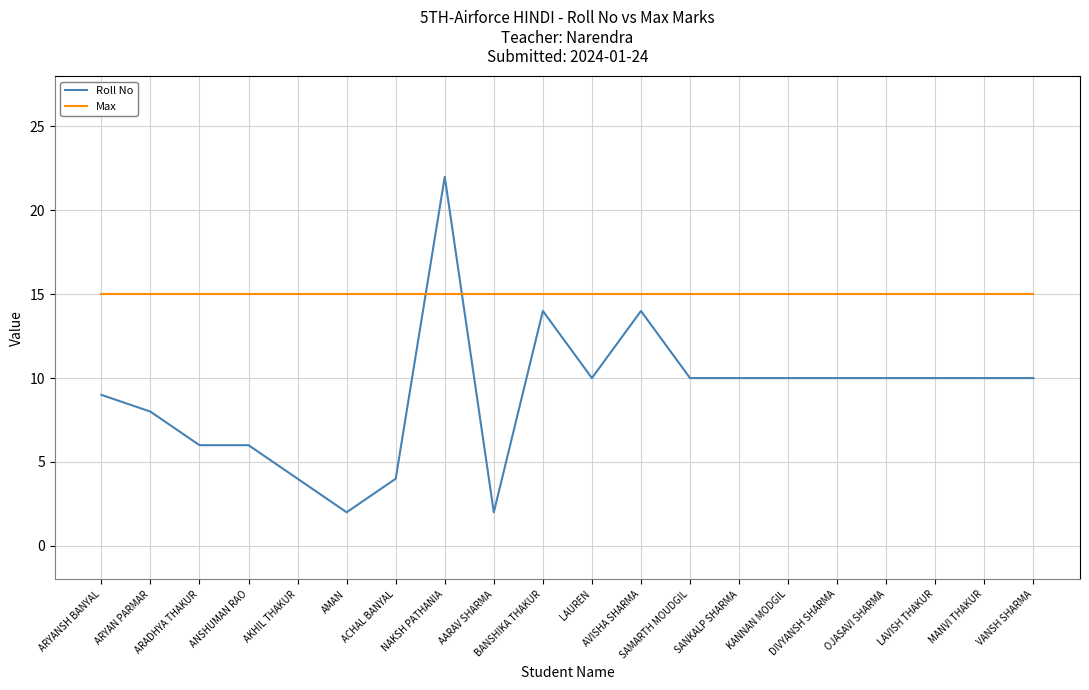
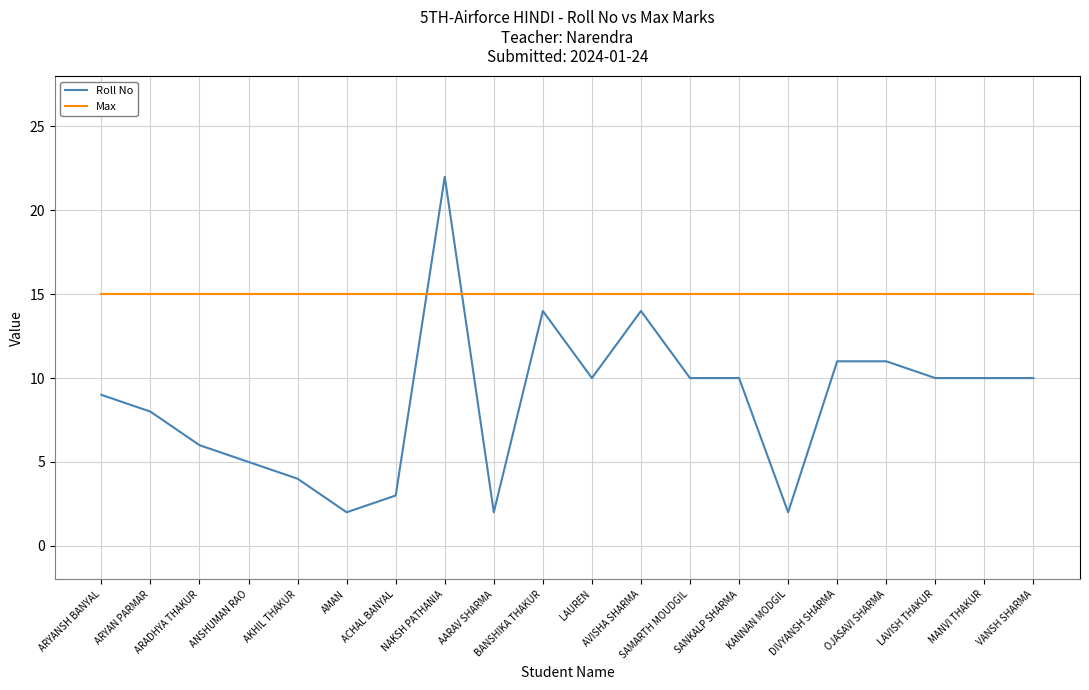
Roll No, ANSHUMAN RAO: 6 -> 5
Roll No, ACHAL BANYAL: 4 -> 3
Roll No, KANNAN MODGIL: 10 -> 2
Roll No, DIVYANSH SHARMA: 10 -> 11
Roll No, OJASAVI SHARMA: 10 -> 11
